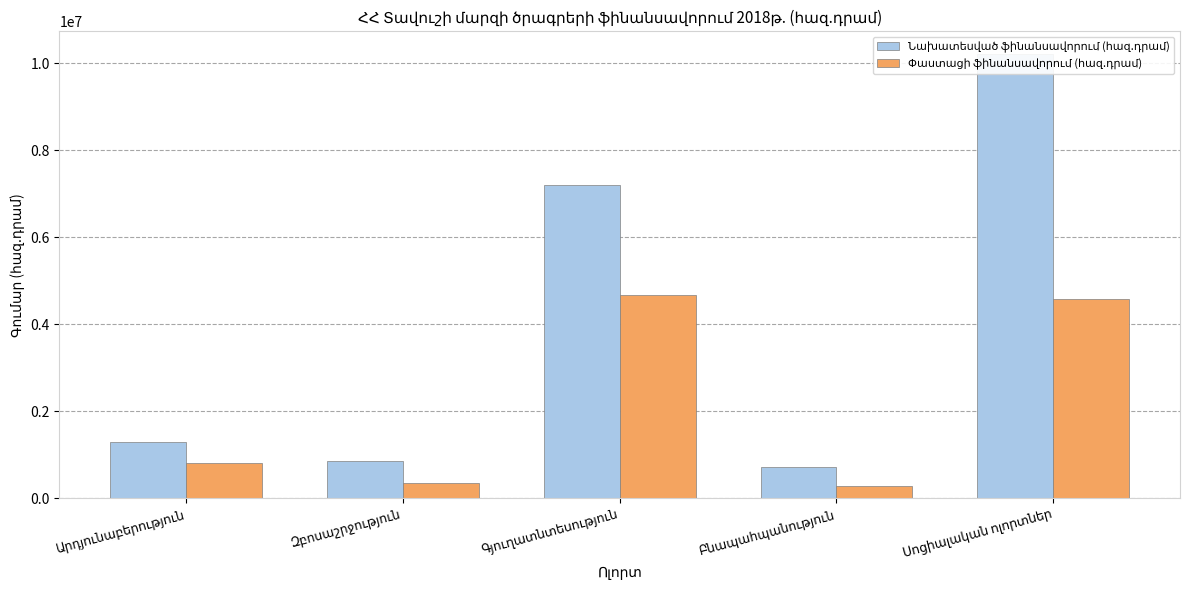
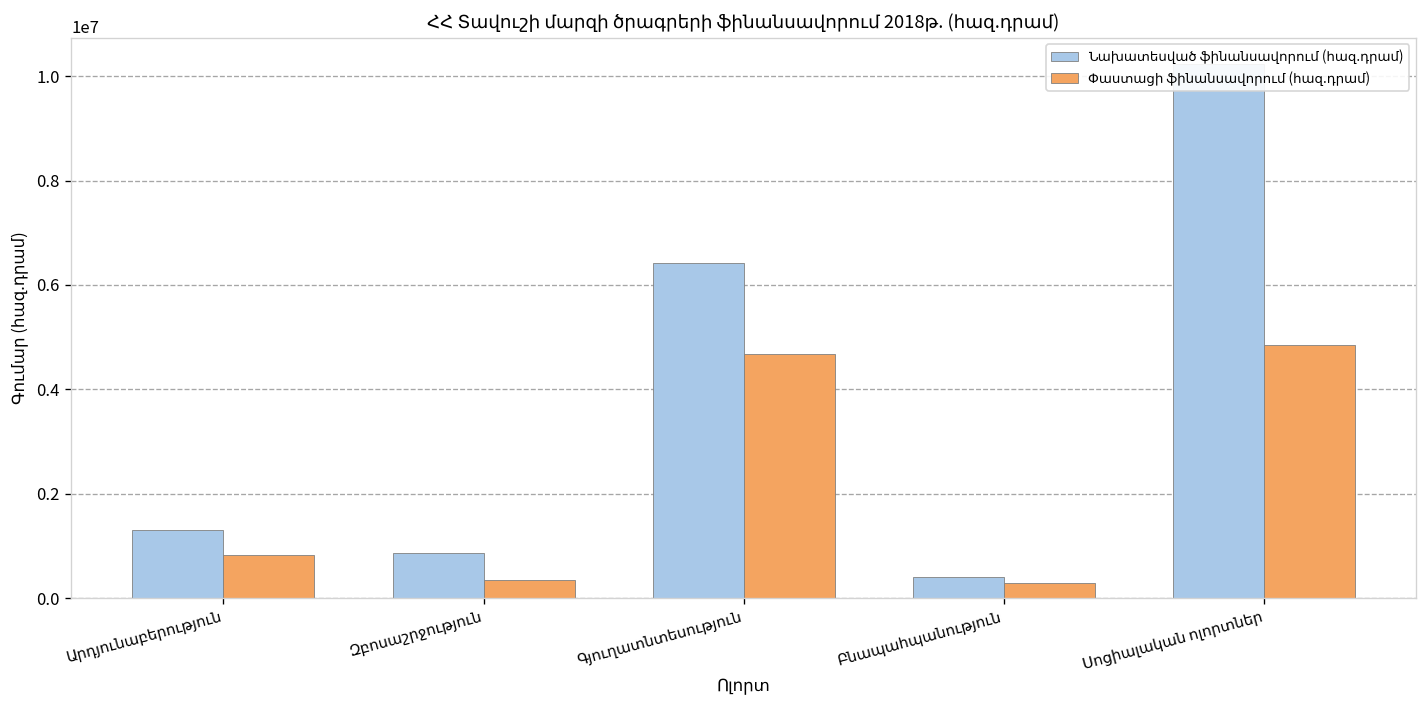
Նախատեսված ֆինանսավորում (հազ.դրամ), Գյուղատնտեսություն: 7200000 -> 6400000
Նախատեսված ֆինանսավորում (հազ.դրամ), Բնապահպանություն: 700000 -> 400000
Փաստացի ֆինանսավորում (հազ.դրամ), Սոցիալական ոլորտներ: 4600000 -> 4800000
